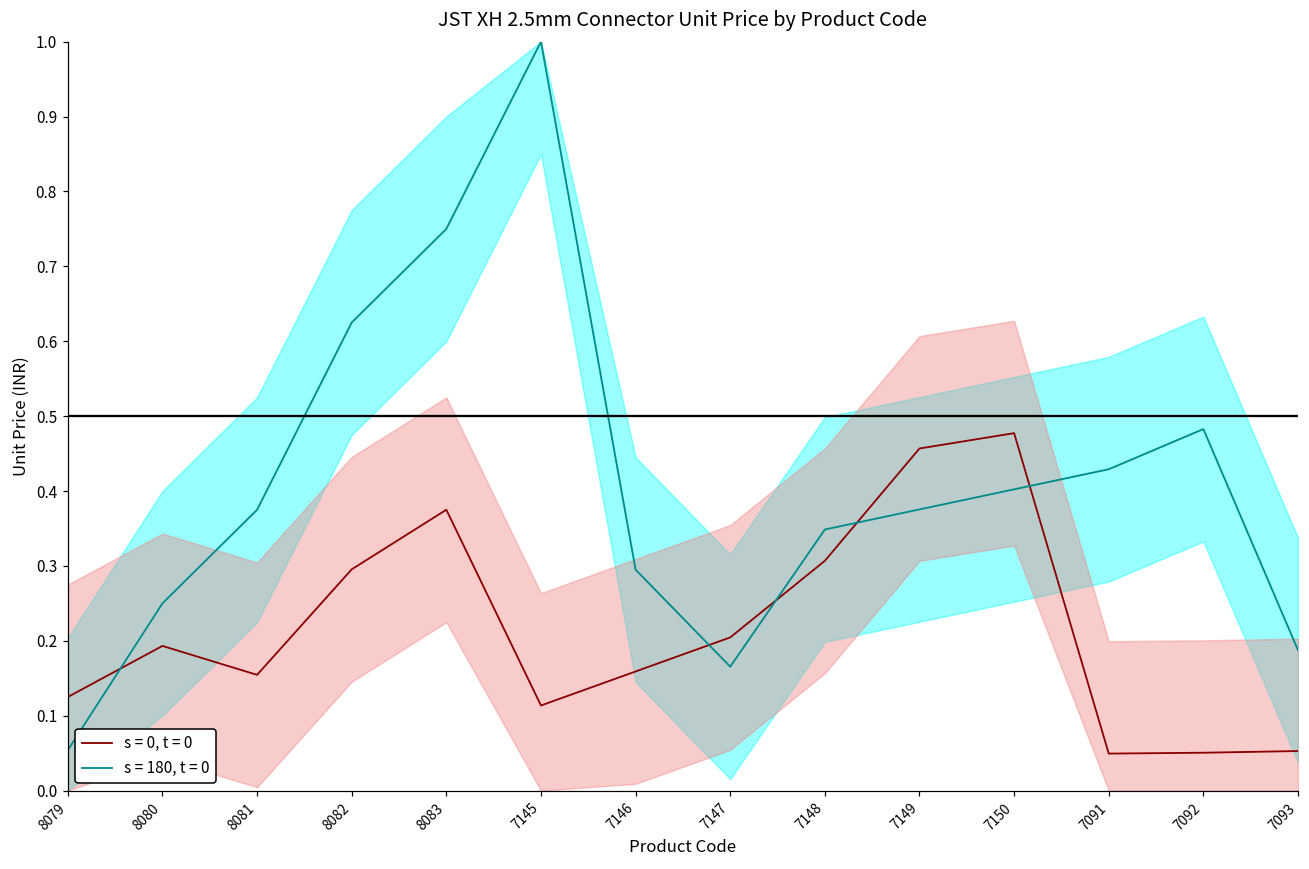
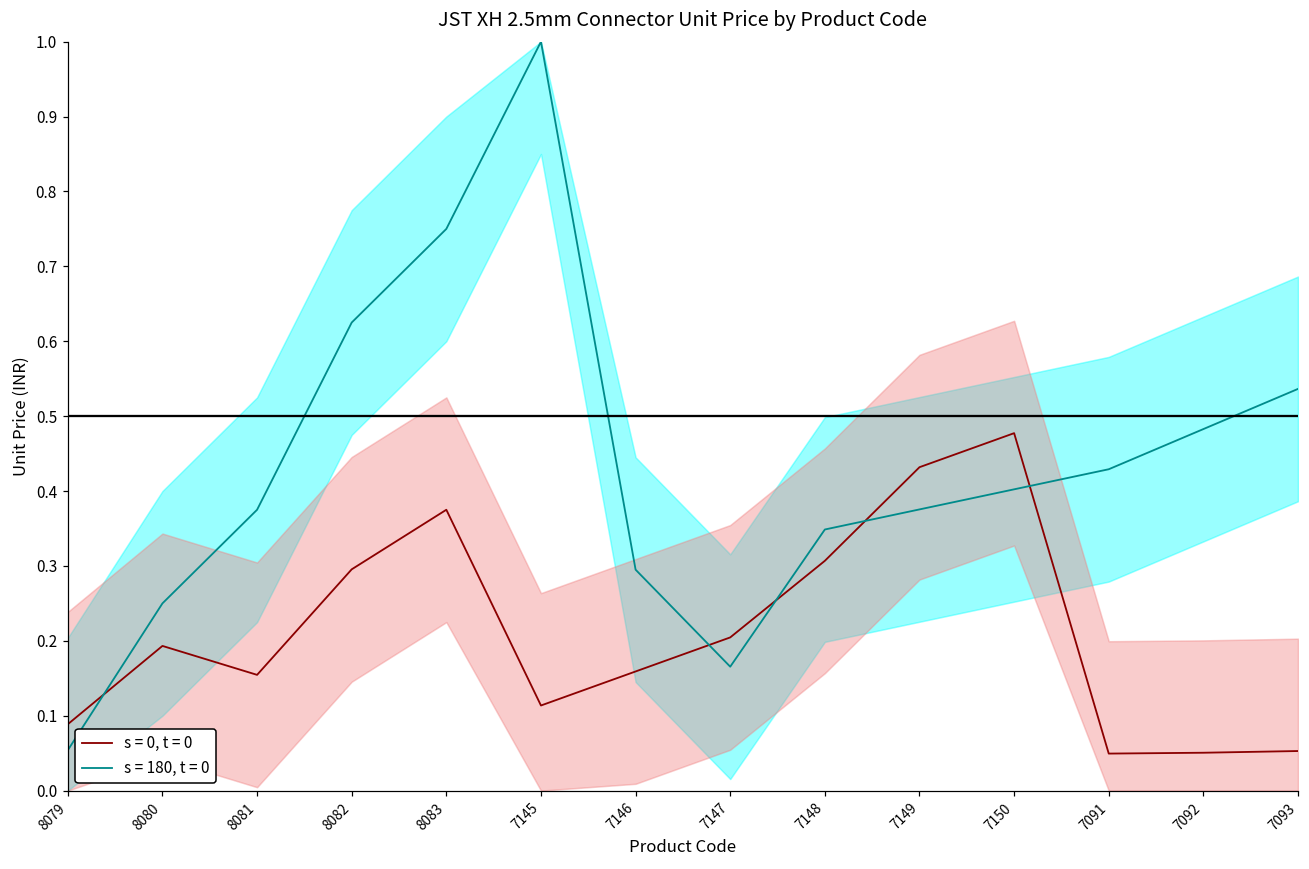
s = 0, t = 0, 8079: 0.13 -> 0.09
s = 0, t = 0, 7149: 0.46 -> 0.43
s = 180, t = 0, 7093: 0.19 -> 0.54
